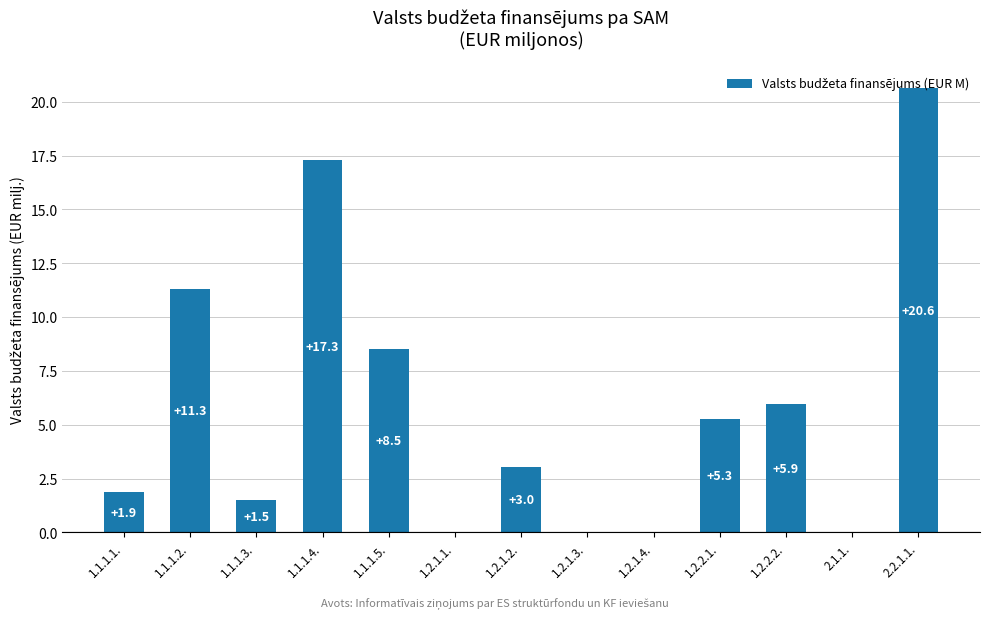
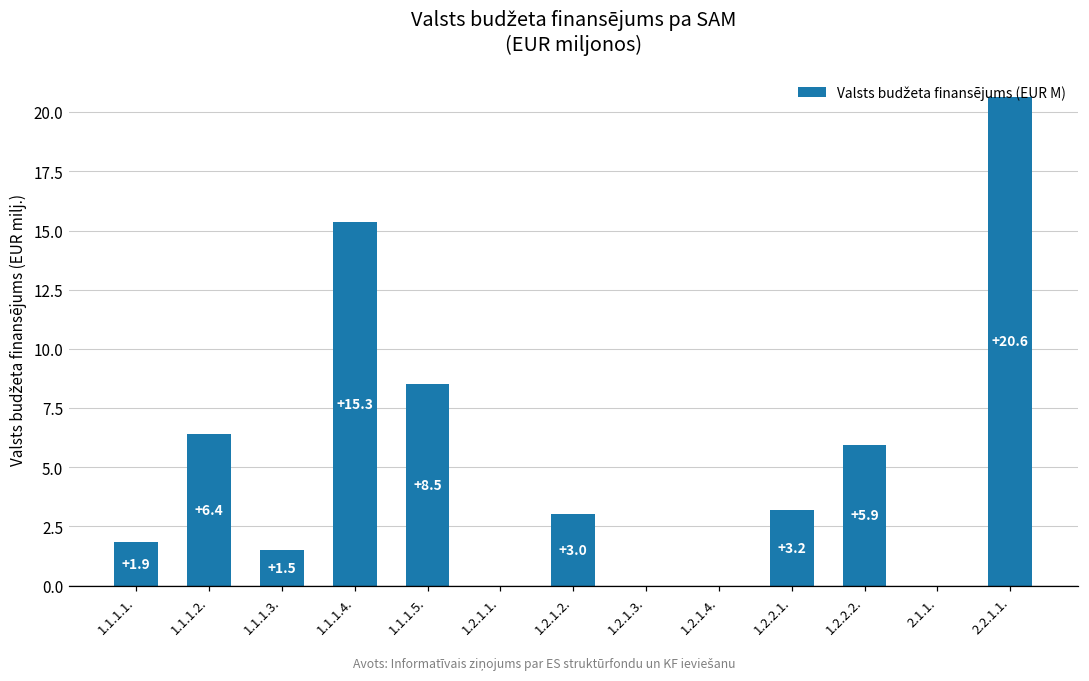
1.1.1.2.: +11.3 -> +6.4
1.1.1.4.: +17.3 -> +15.3
1.2.2.1.: +5.3 -> +3.2
